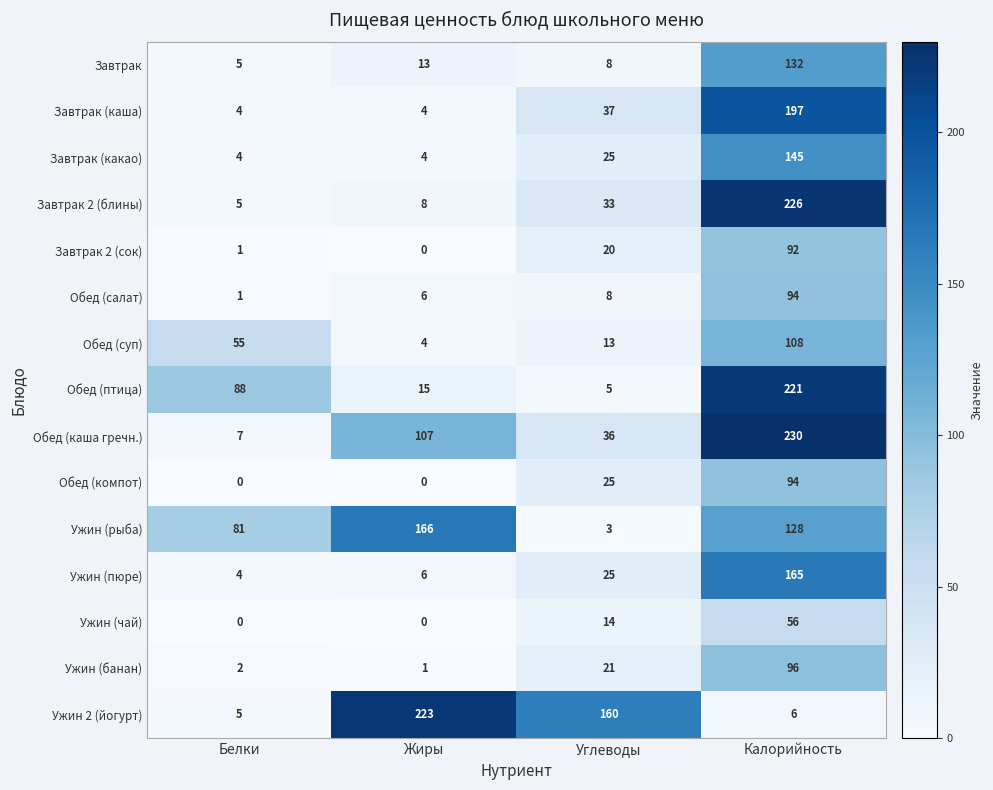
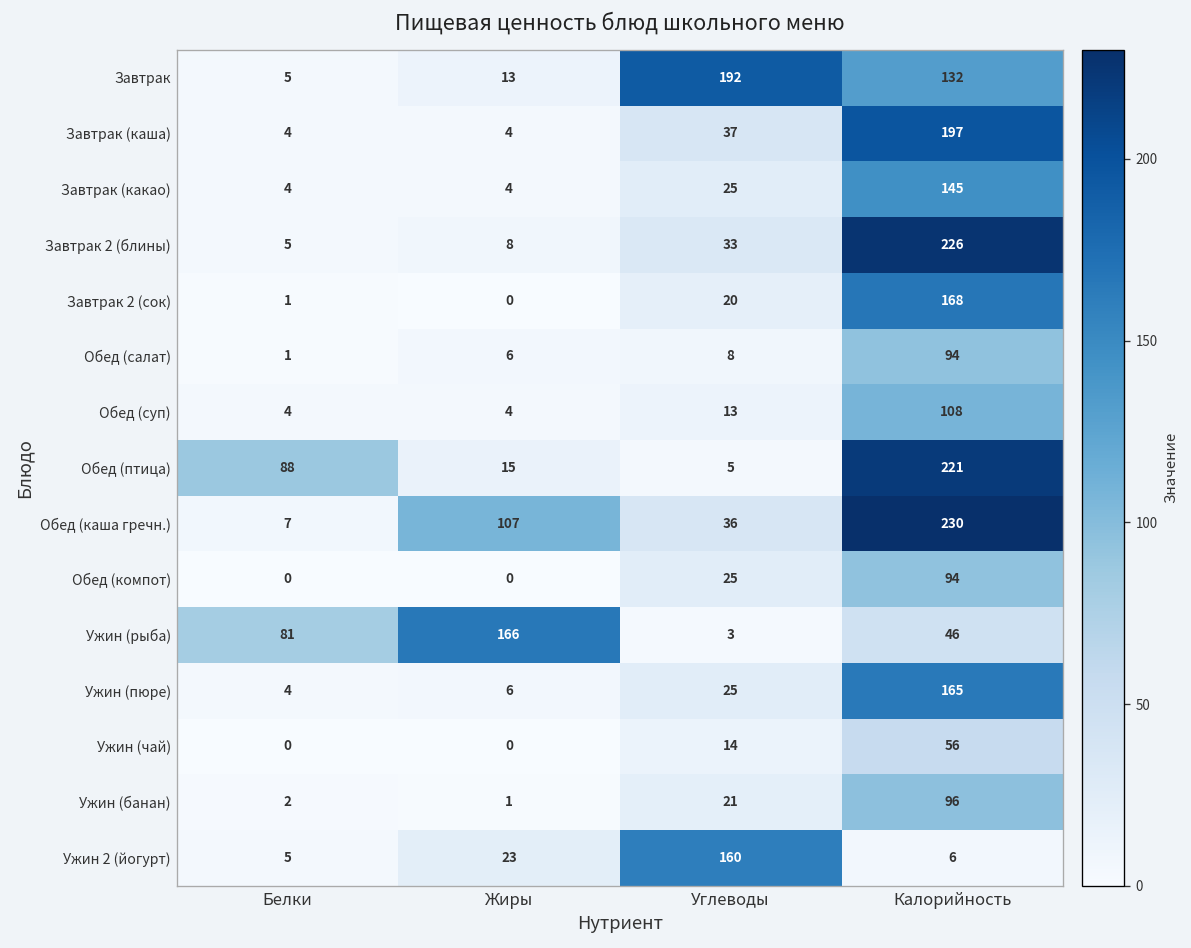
Завтрак, Углеводы: 8 -> 192
Завтрак 2 (сок), Калорийность: 92 -> 168
Обед (суп), Белки: 55 -> 4
Ужин (рыба), Калорийность: 128 -> 46
Ужин 2 (йогурт), Жиры: 223 -> 23
